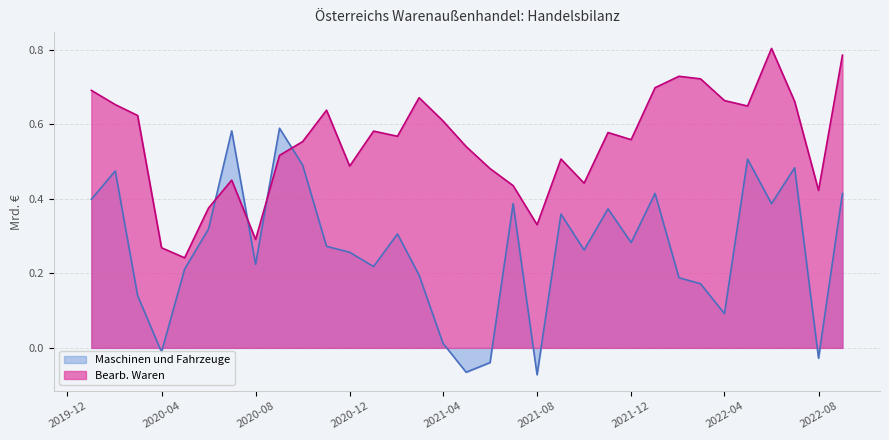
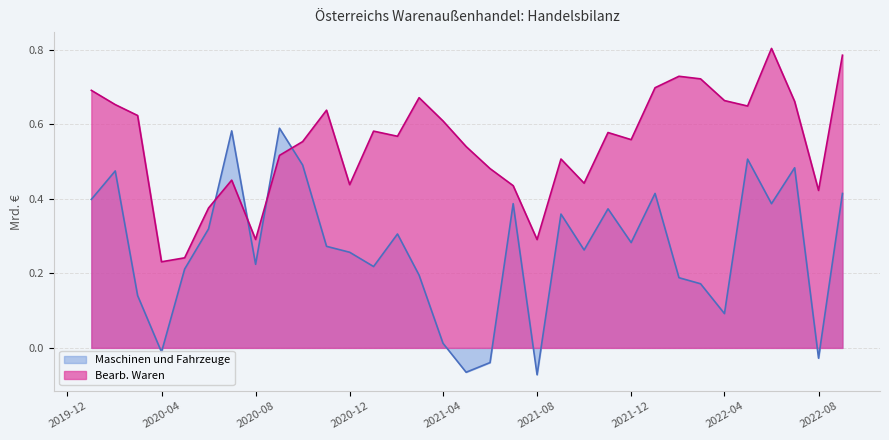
Bearb. Waren, 2020-04: 0.27 -> 0.23
Bearb. Waren, 2020-12: 0.49 -> 0.44
Bearb. Waren, 2021-08: 0.33 -> 0.29
